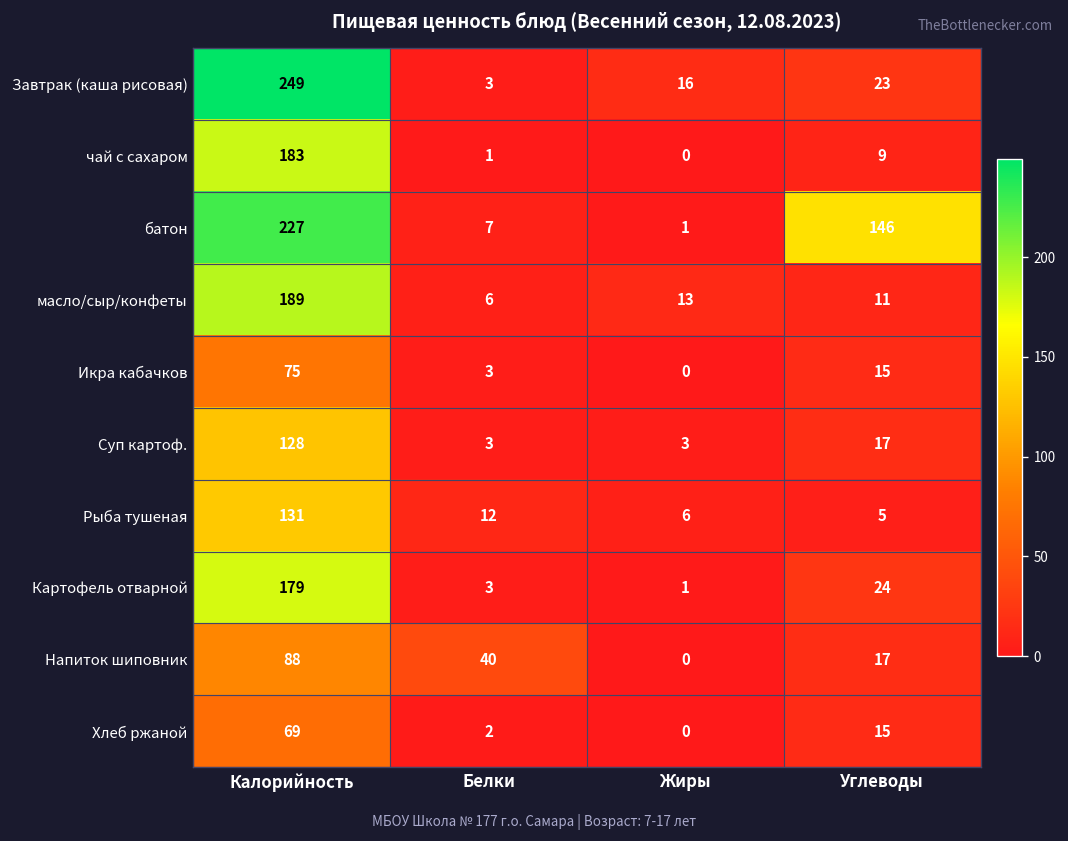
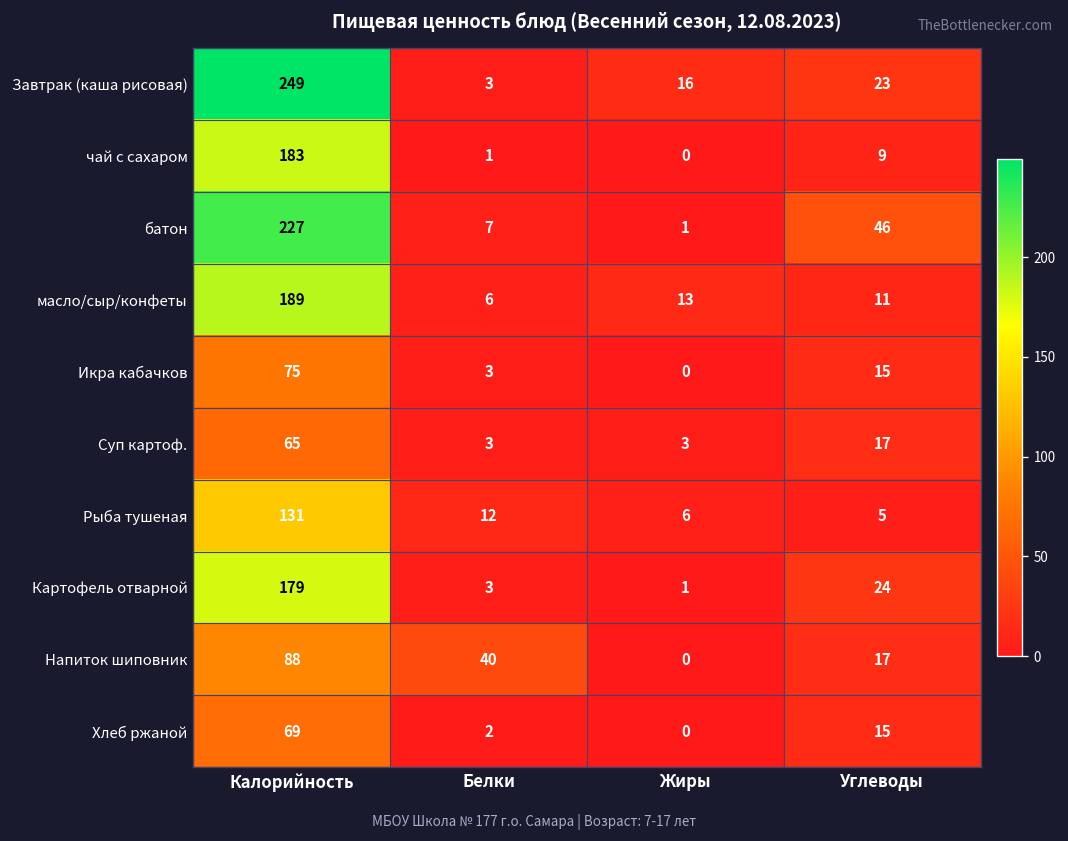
батон, Углеводы: 146 -> 46
Суп картоф., Калорийность: 128 -> 65
